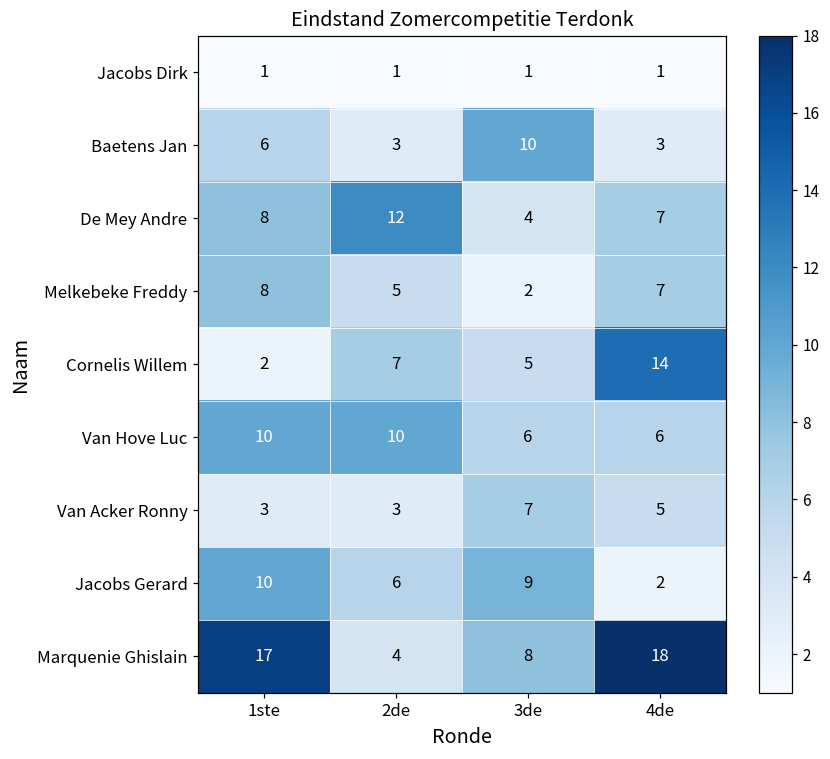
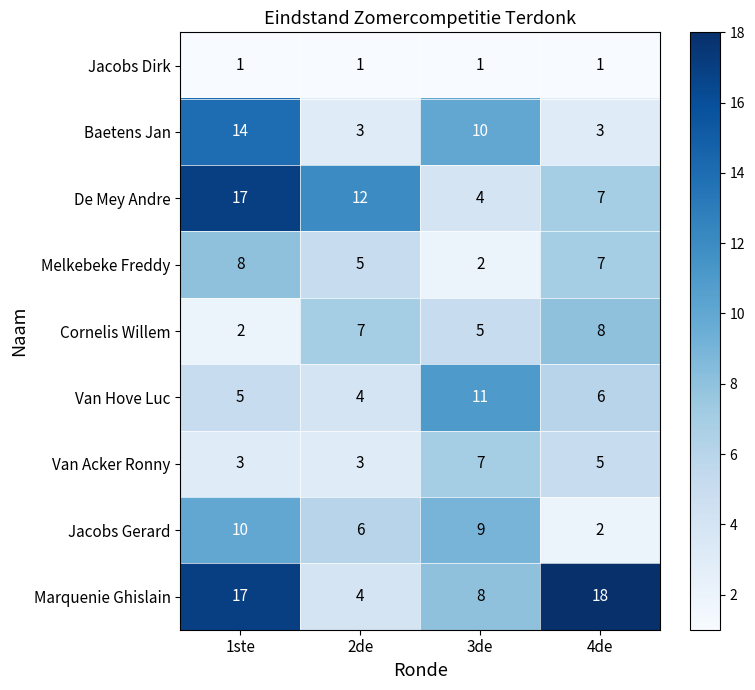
Baetens Jan, 1ste: 6 -> 14
De Mey Andre, 1ste: 8 -> 17
Cornelis Willem, 4de: 14 -> 8
Van Hove Luc, 1ste: 10 -> 5
Van Hove Luc, 2de: 10 -> 4
Van Hove Luc, 3de: 6 -> 11
